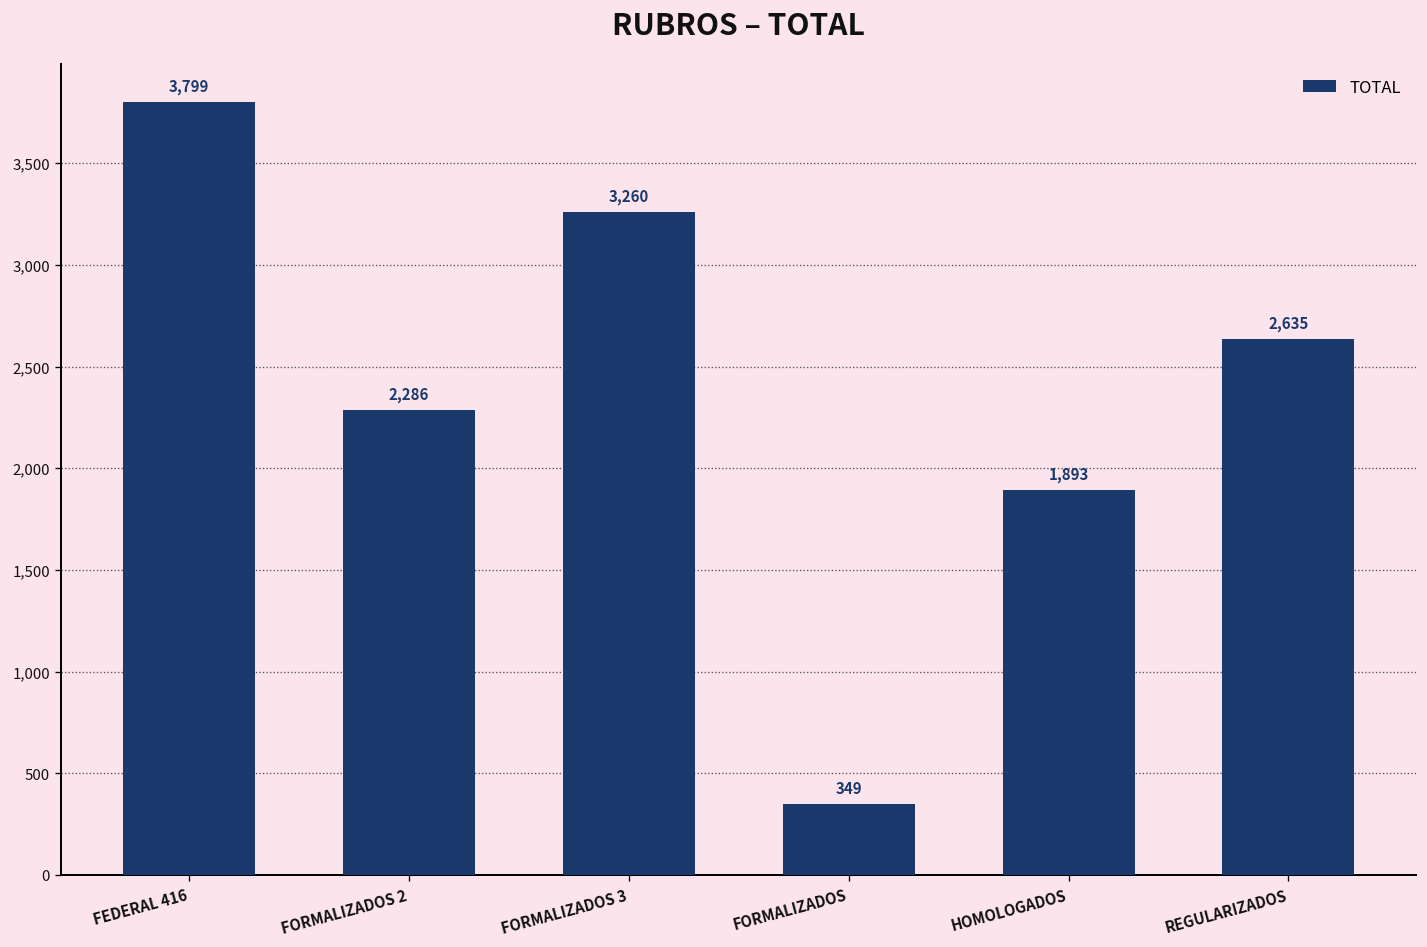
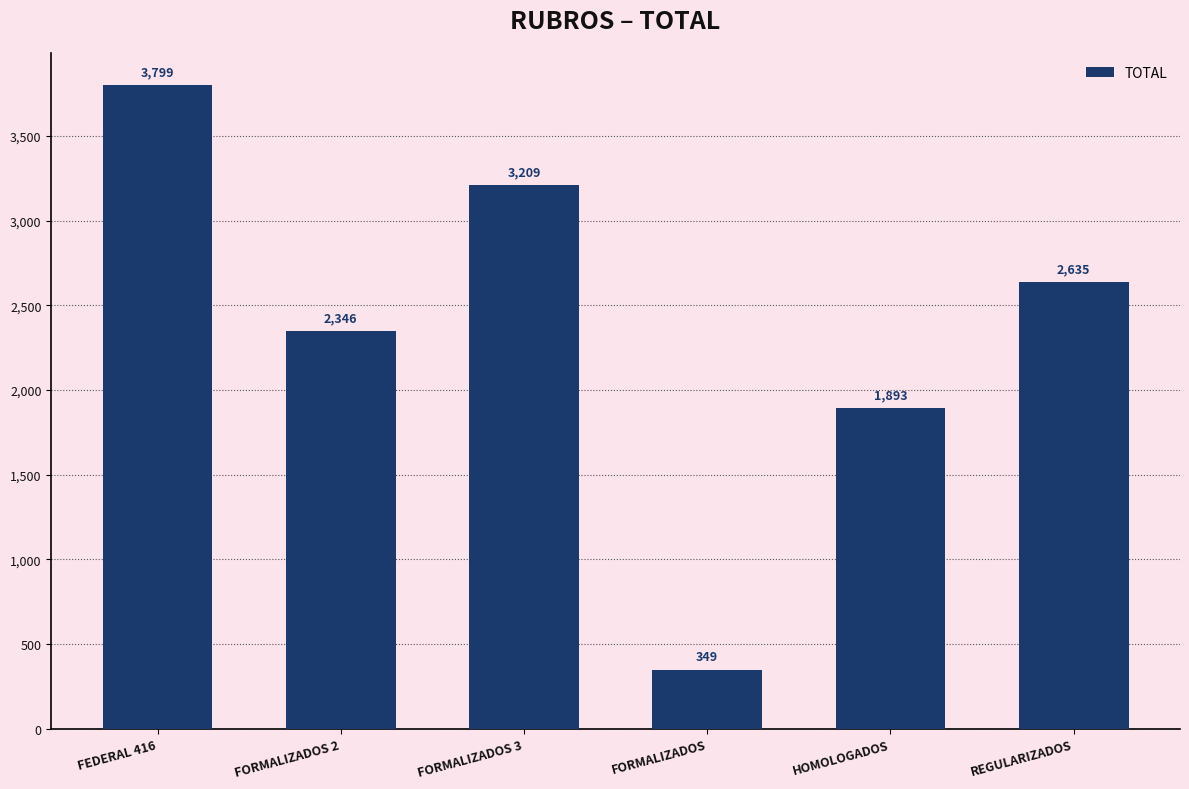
FORMALIZADOS 2: 2,286 -> 2,346
FORMALIZADOS 3: 3,260 -> 3,209
